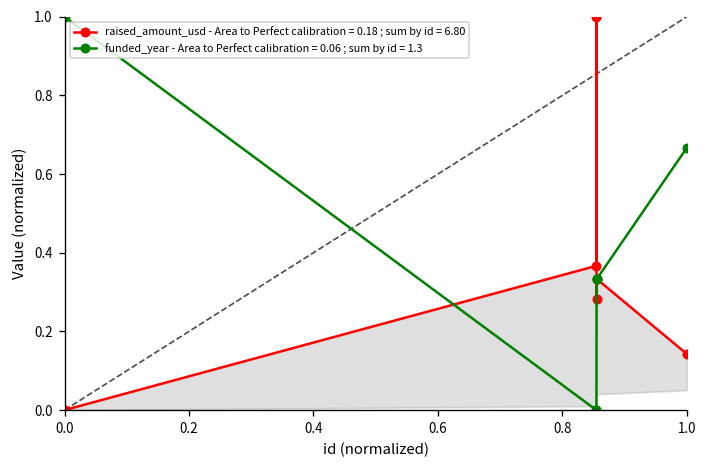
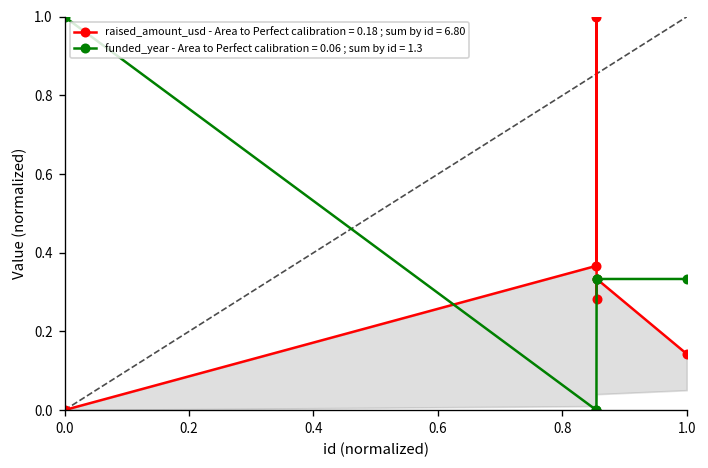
funded_year - Area to Perfect calibration = 0.06 ; sum by id = 1.3, 1.0: 0.67 -> 0.33
